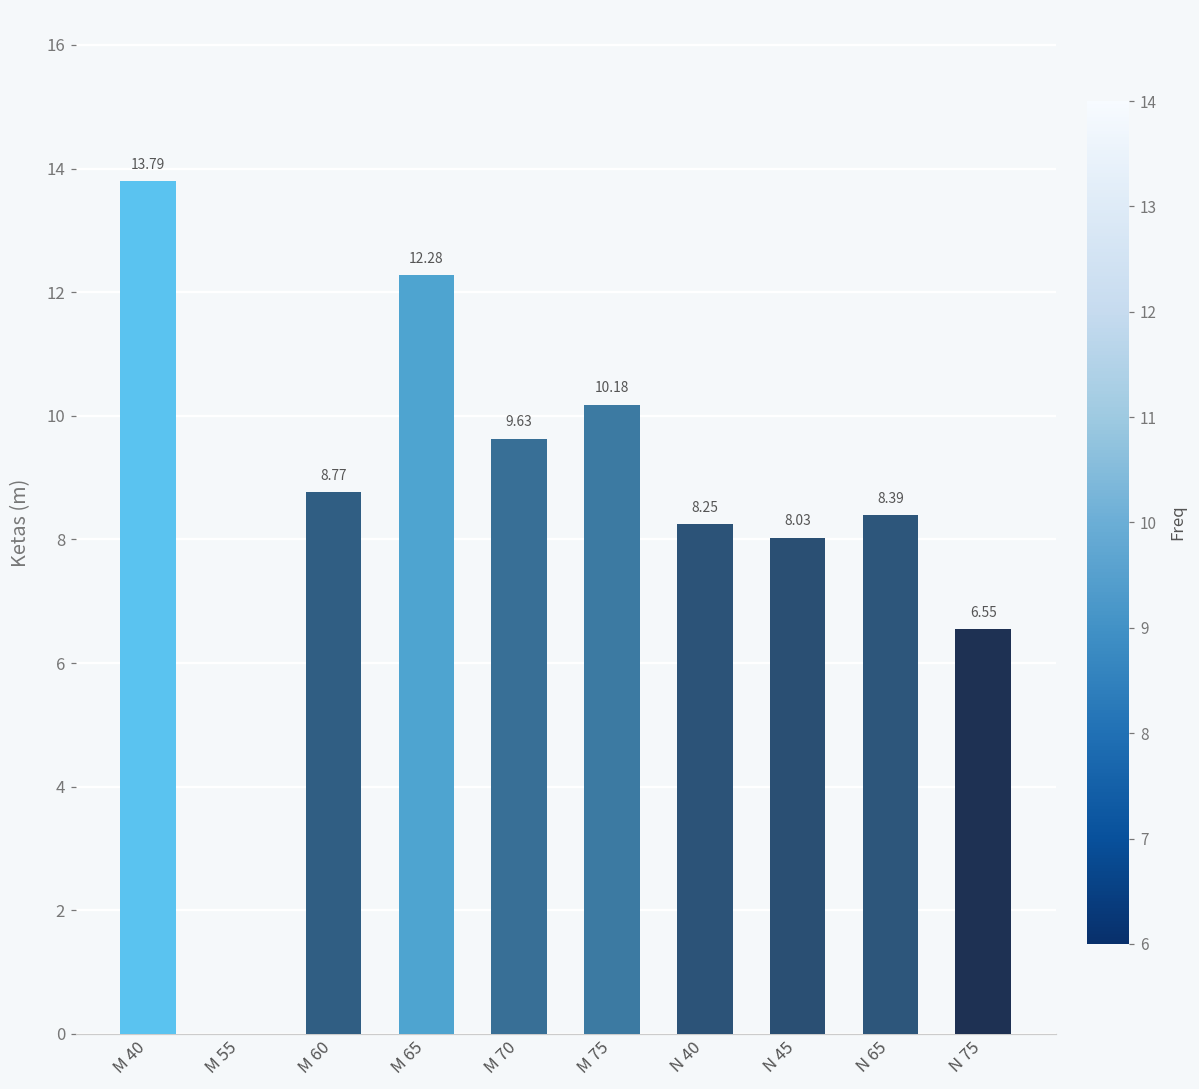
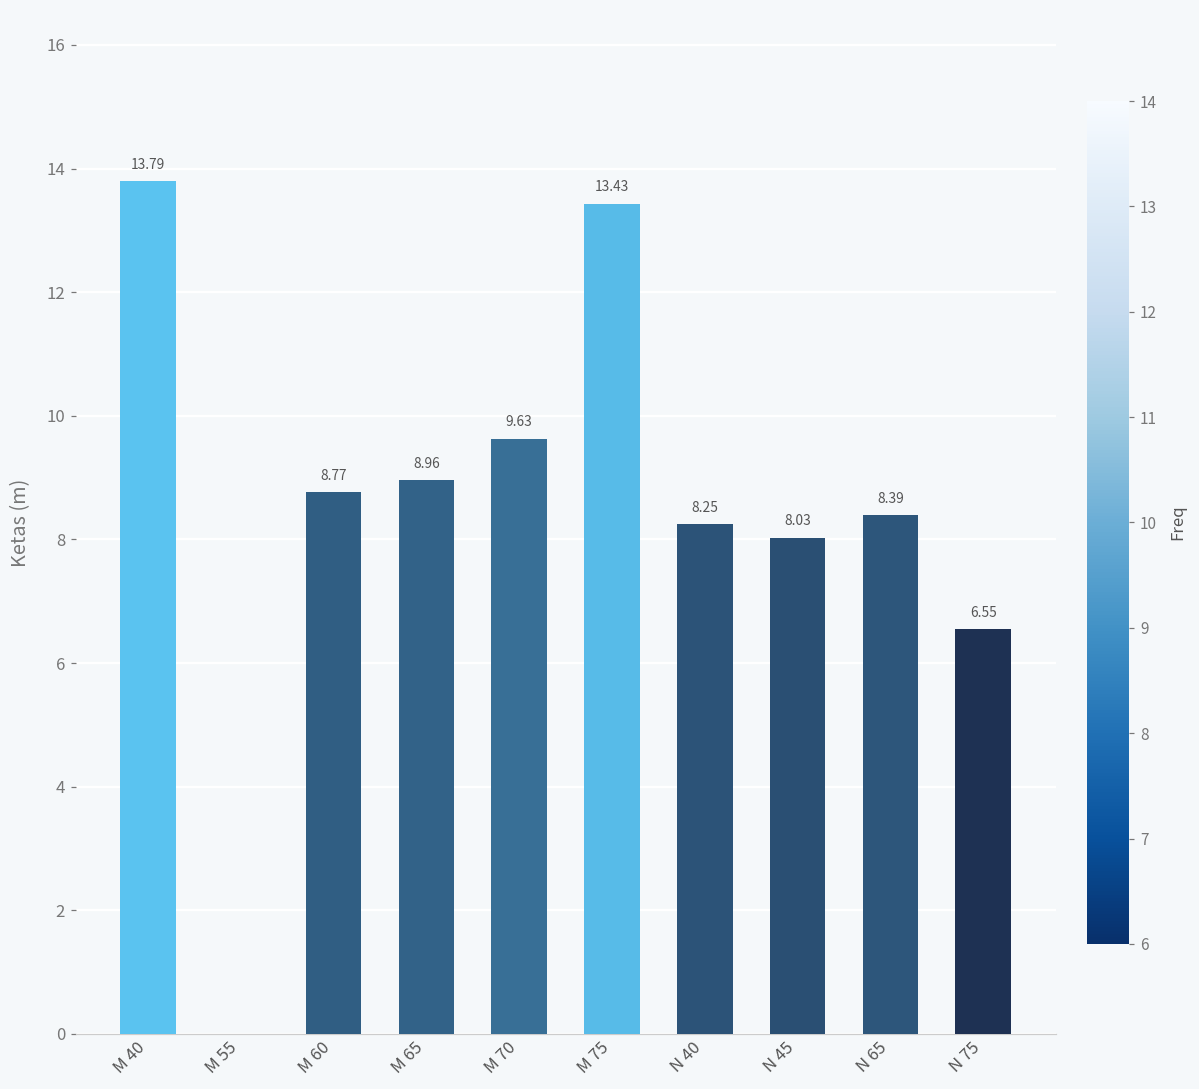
M 65: 12.28 -> 8.96
M 75: 10.18 -> 13.43
